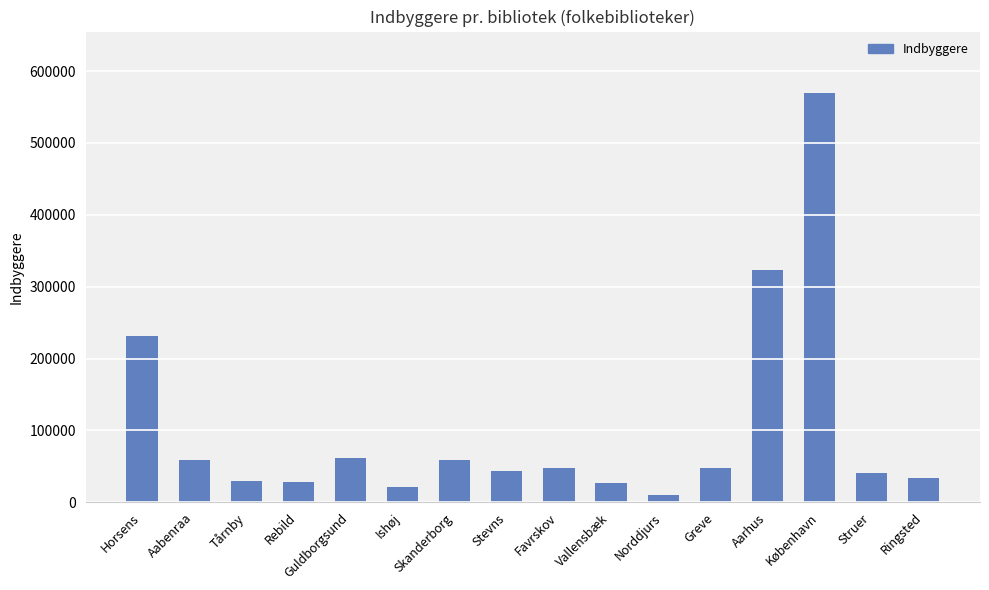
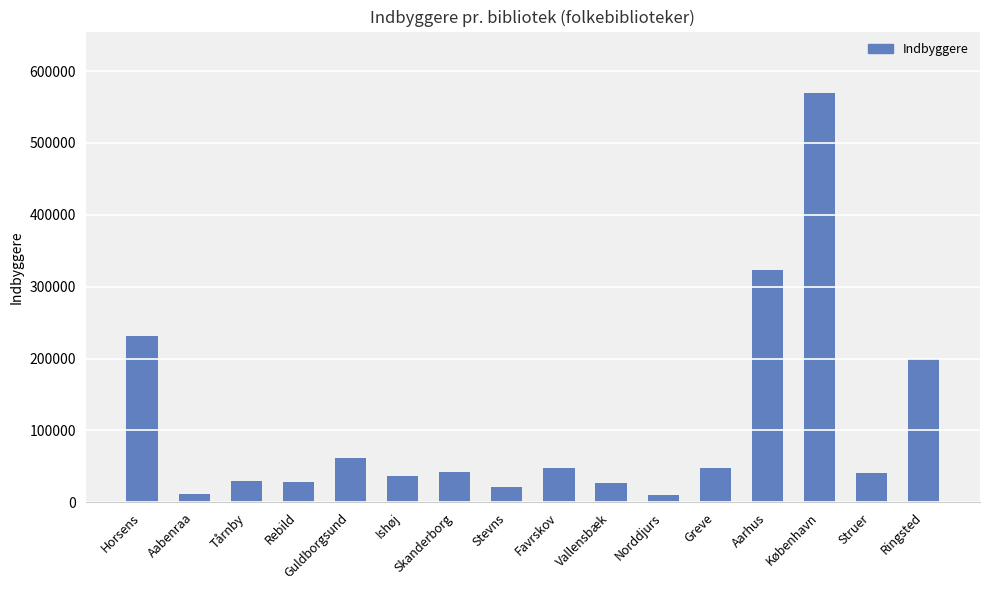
Aabenraa: 60000 -> 10000
Ishøj: 20000 -> 40000
Skanderborg: 60000 -> 40000
Stevns: 40000 -> 20000
Ringsted: 30000 -> 200000
